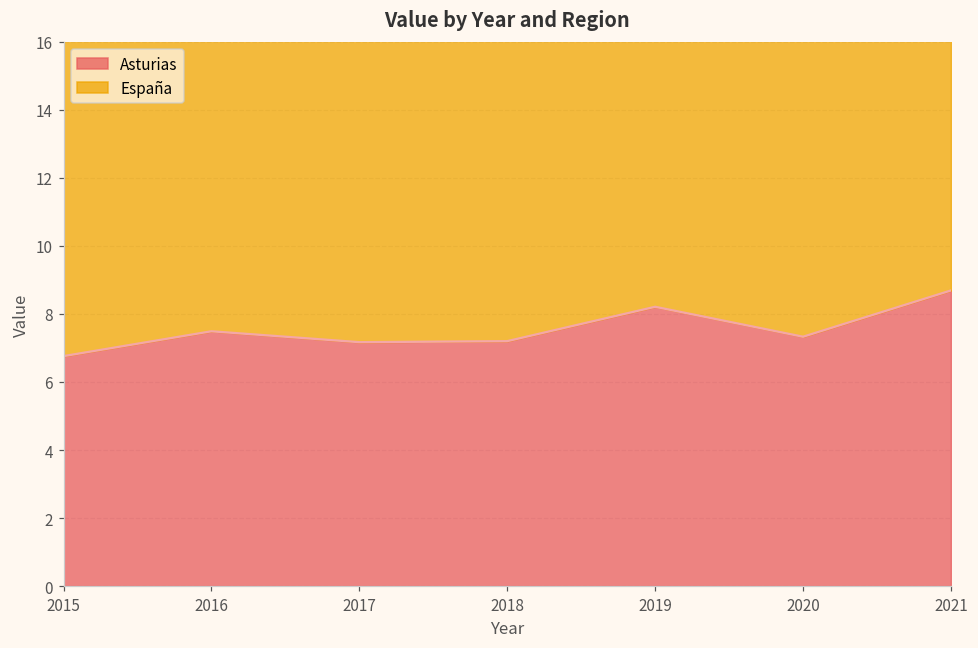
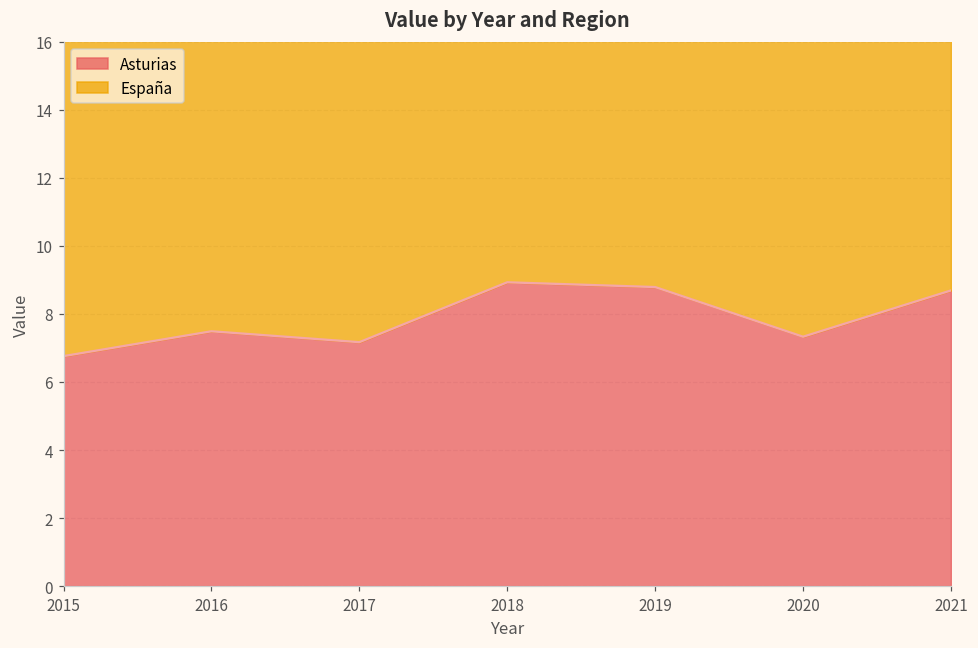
Asturias, 2018: 7.2 -> 8.9
Asturias, 2019: 8.2 -> 8.8
